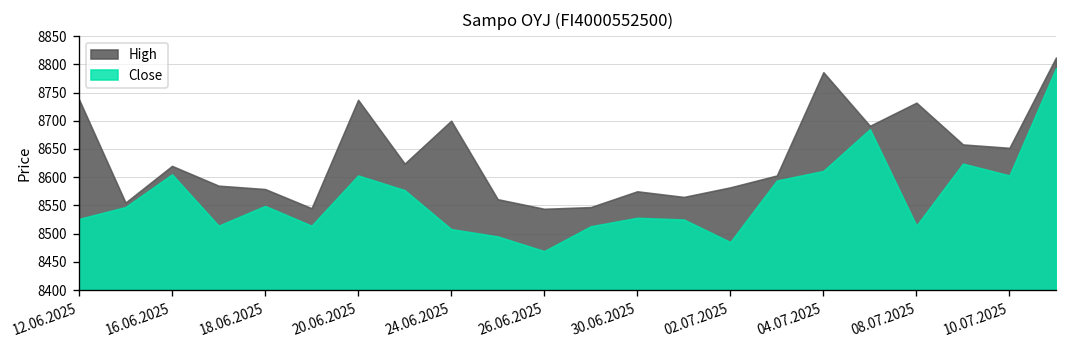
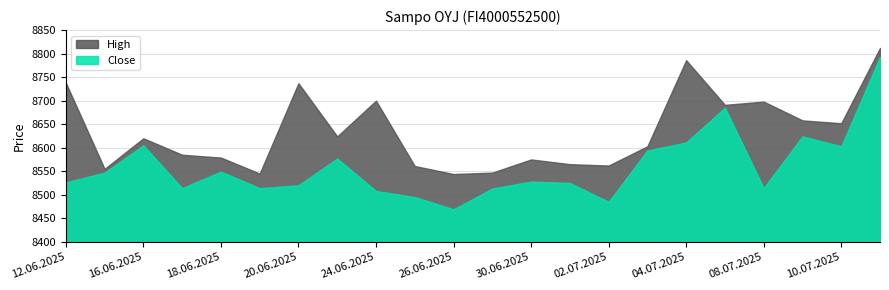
Close, 20.06.2025: 8600 -> 8520
High, 02.07.2025: 8580 -> 8560
High, 08.07.2025: 8730 -> 8700
